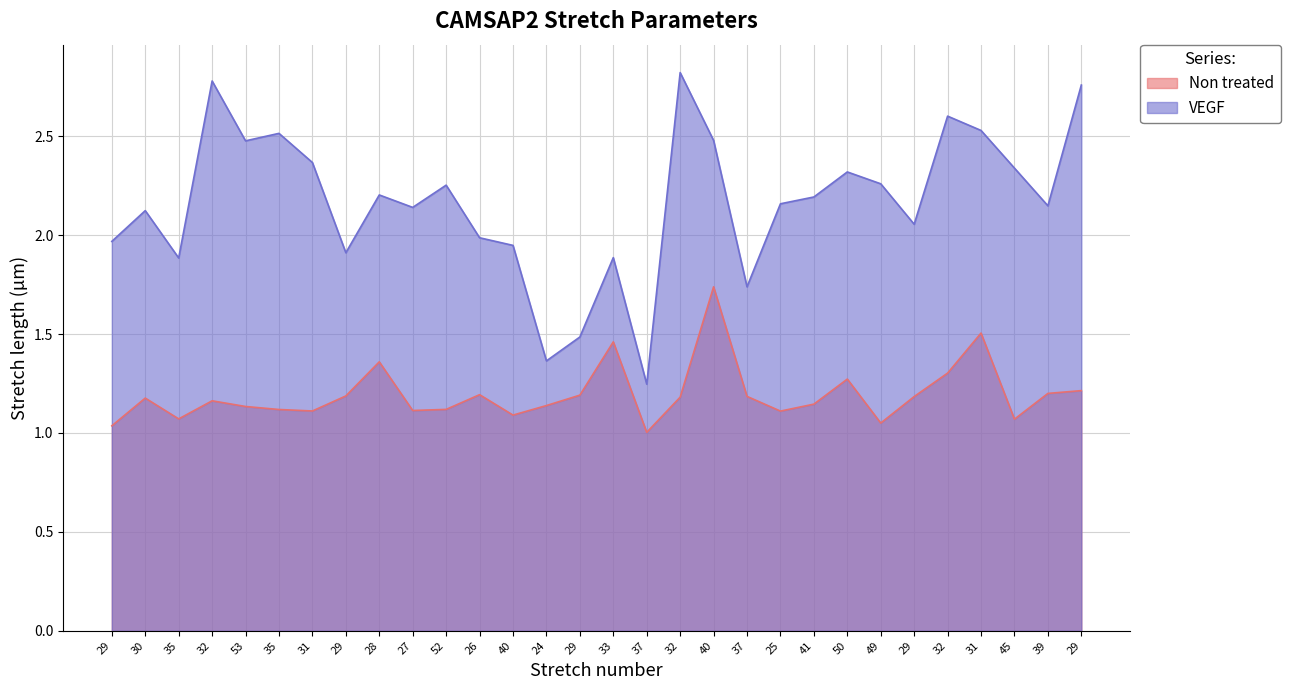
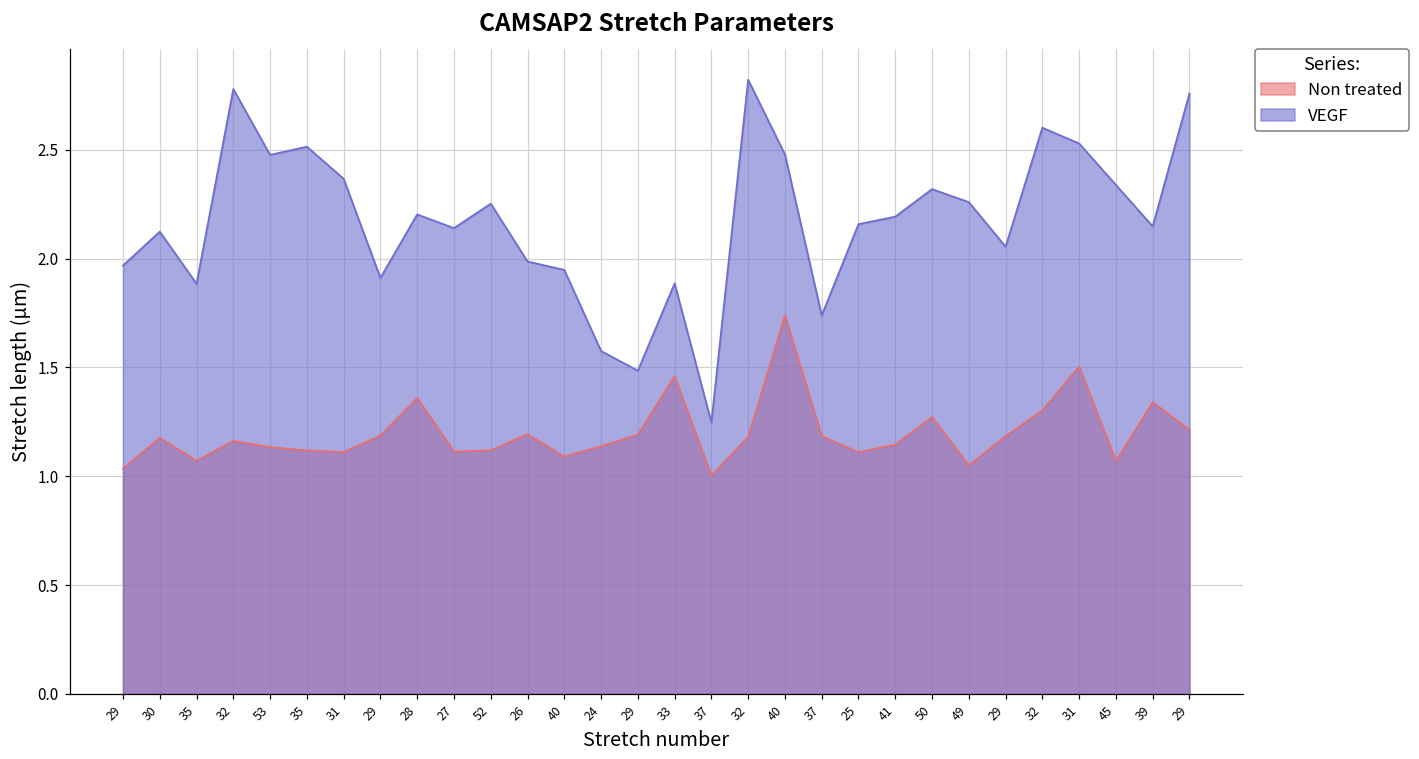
VEGF, 24: 1.36 -> 1.58
Non treated, 39: 1.20 -> 1.34
